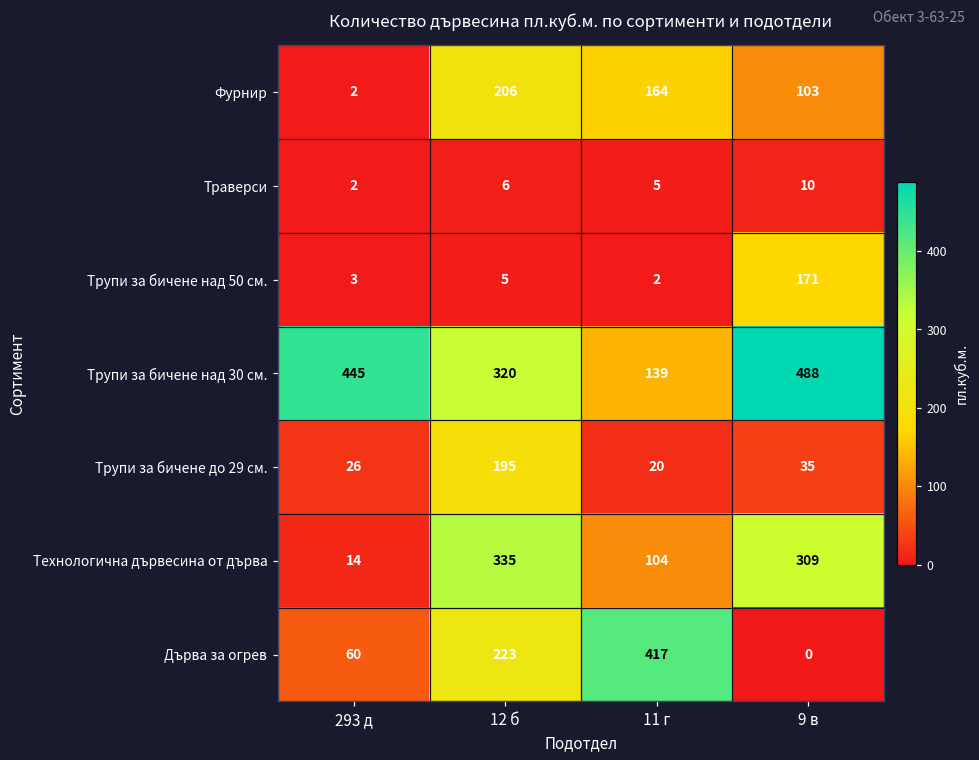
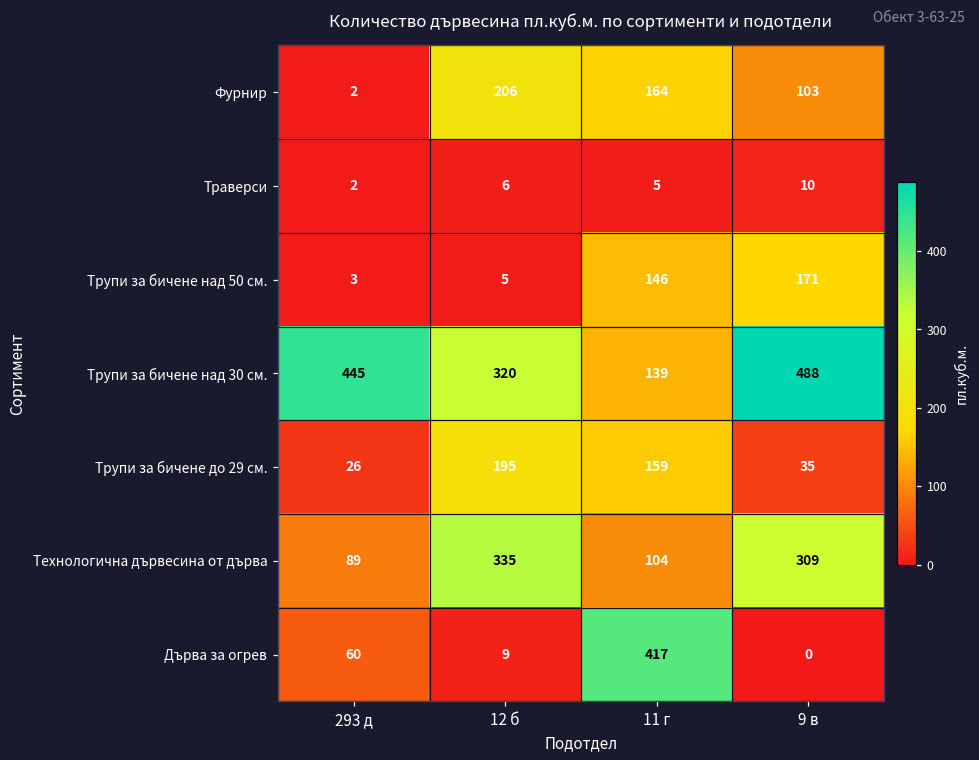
Трупи за бичене над 50 см., 11 г: 2 -> 146
Трупи за бичене до 29 см., 11 г: 20 -> 159
Технологична дървесина от дърва, 293 д: 14 -> 89
Дърва за огрев, 12 б: 223 -> 9
